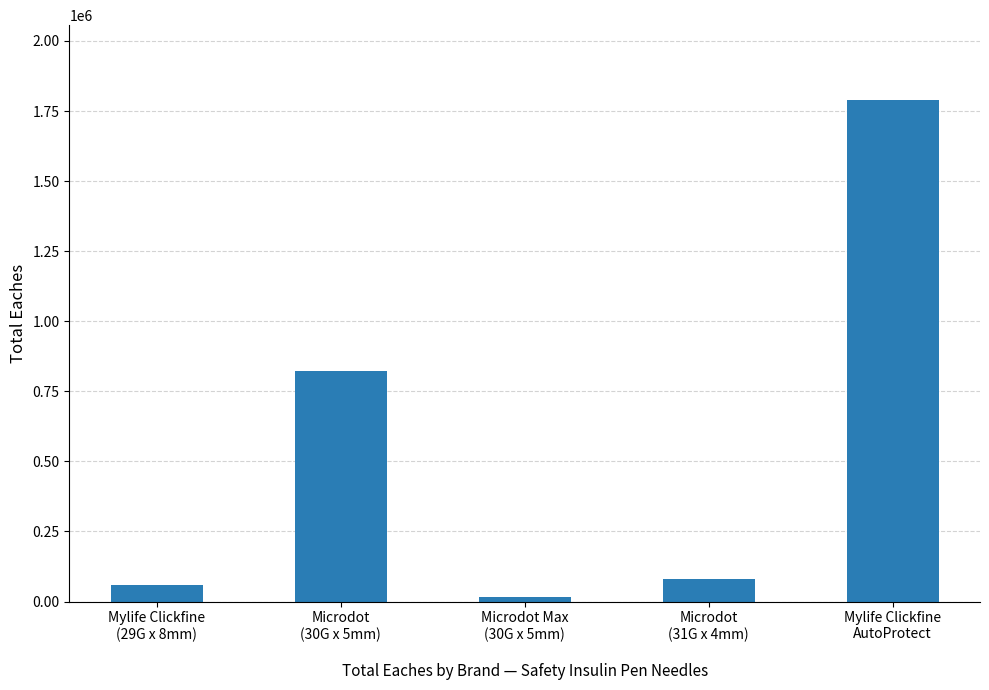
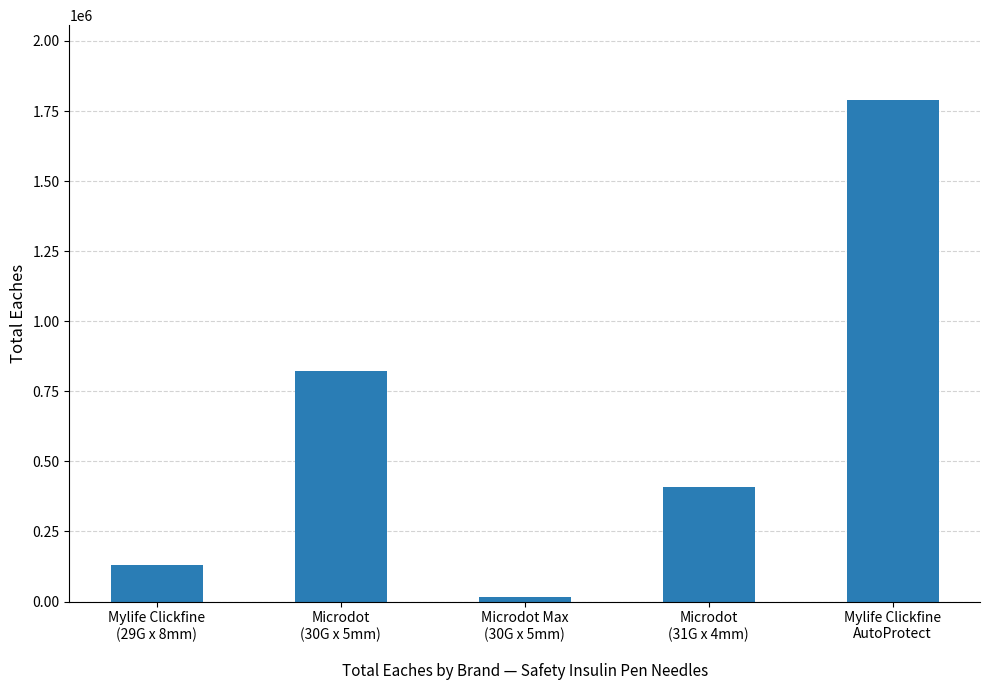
Mylife Clickfine (29G x 8mm): 60000 -> 130000
Microdot (31G x 4mm): 80000 -> 410000
